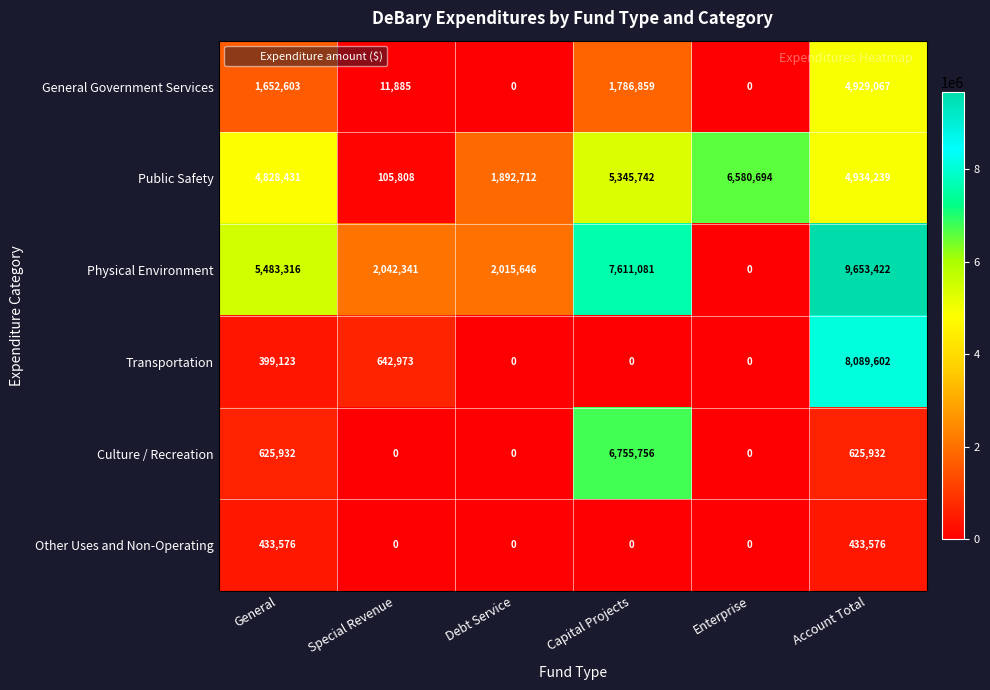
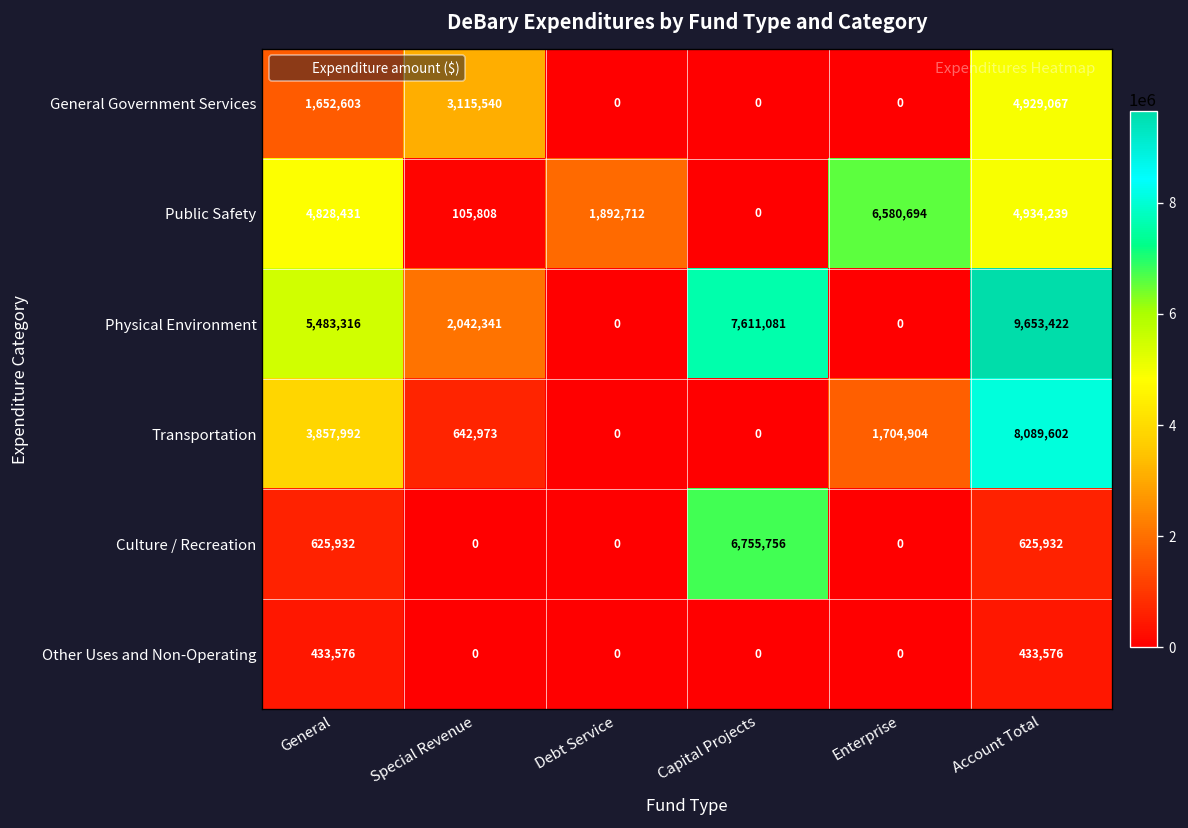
General Government Services, Special Revenue: 11,885 -> 3,115,540
General Government Services, Capital Projects: 1,786,859 -> 0
Public Safety, Capital Projects: 5,345,742 -> 0
Physical Environment, Debt Service: 2,015,646 -> 0
Transportation, General: 399,123 -> 3,857,992
Transportation, Enterprise: 0 -> 1,704,904
